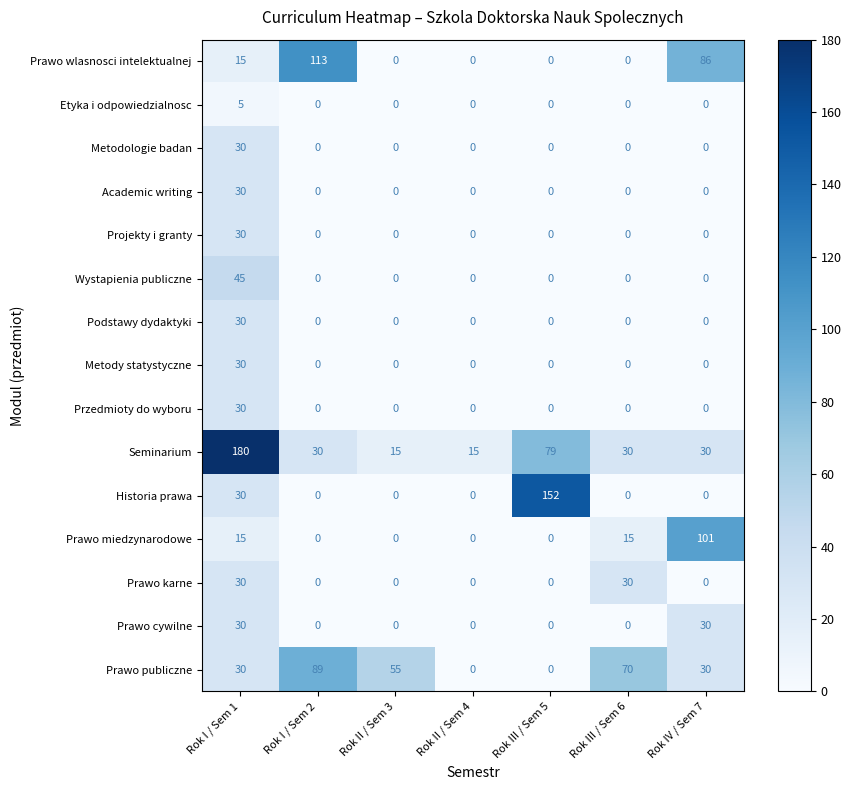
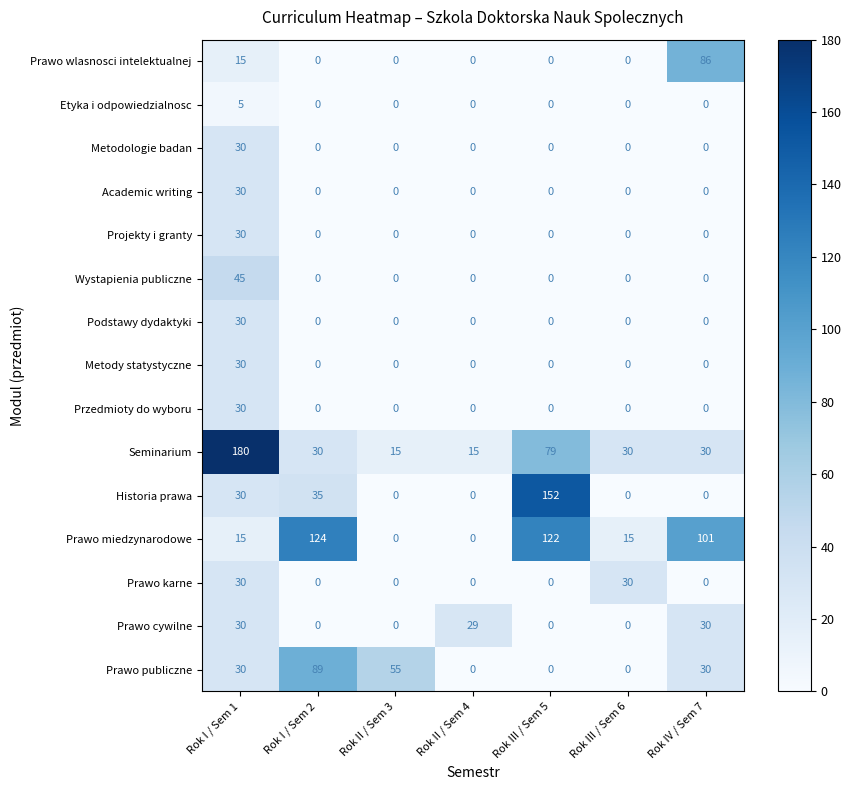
Prawo wlasnosci intelektualnej, Rok I / Sem 2: 113 -> 0
Historia prawa, Rok I / Sem 2: 0 -> 35
Prawo miedzynarodowe, Rok I / Sem 2: 0 -> 124
Prawo miedzynarodowe, Rok III / Sem 5: 0 -> 122
Prawo cywilne, Rok II / Sem 4: 0 -> 29
Prawo publiczne, Rok III / Sem 6: 70 -> 0
